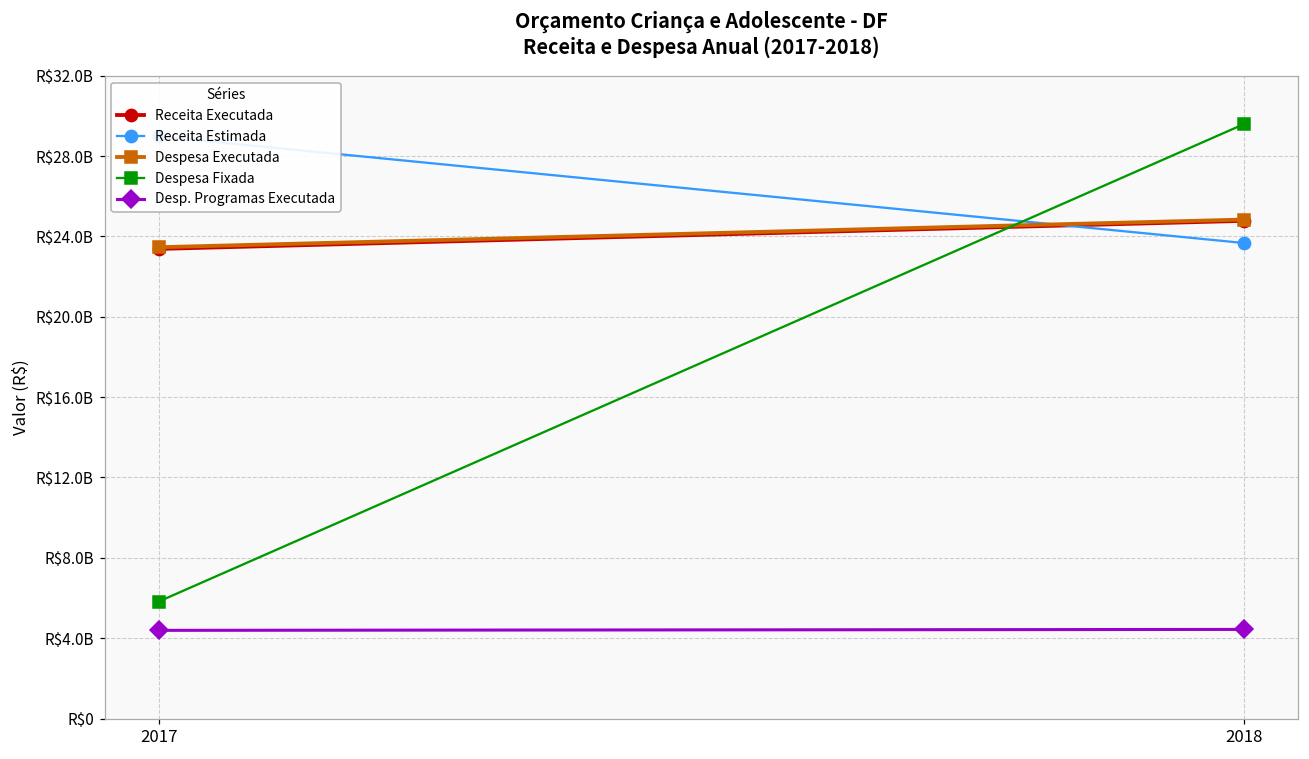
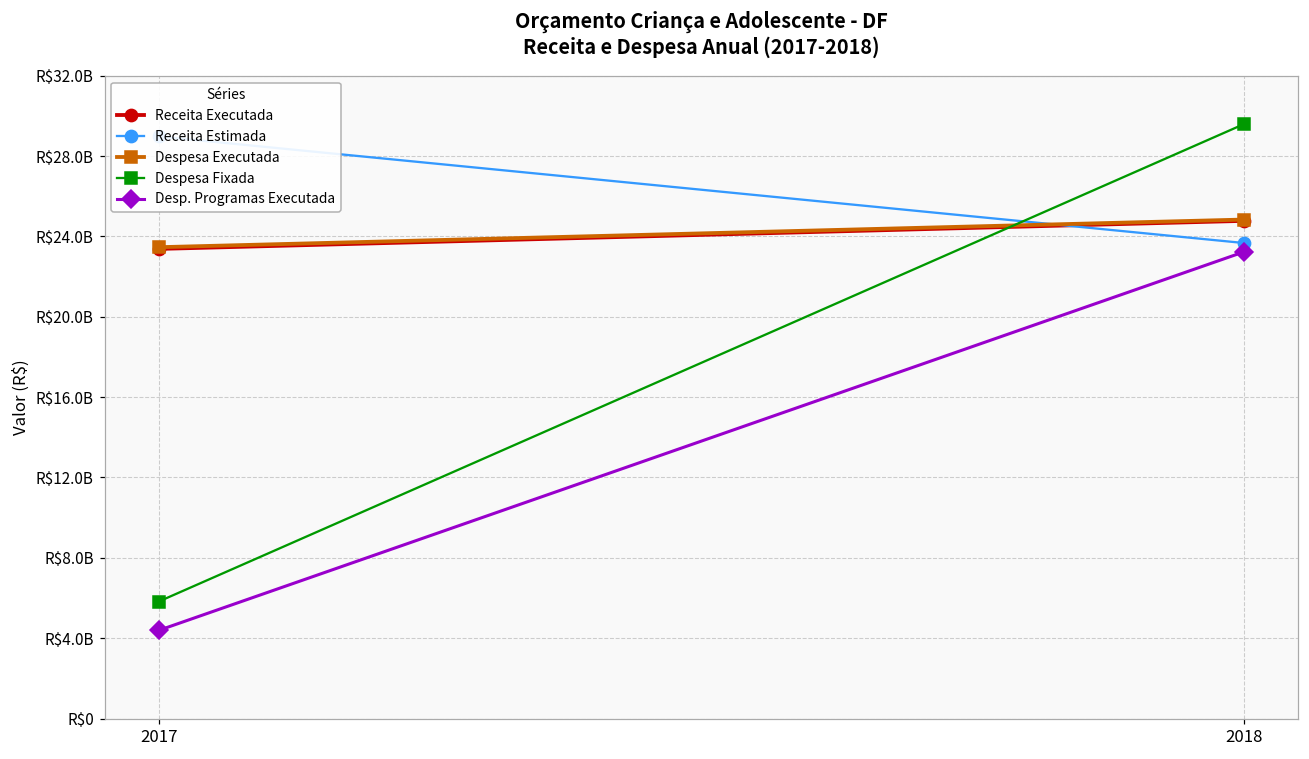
Desp. Programas Executada, 2018: R$4400000000 -> R$23200000000
